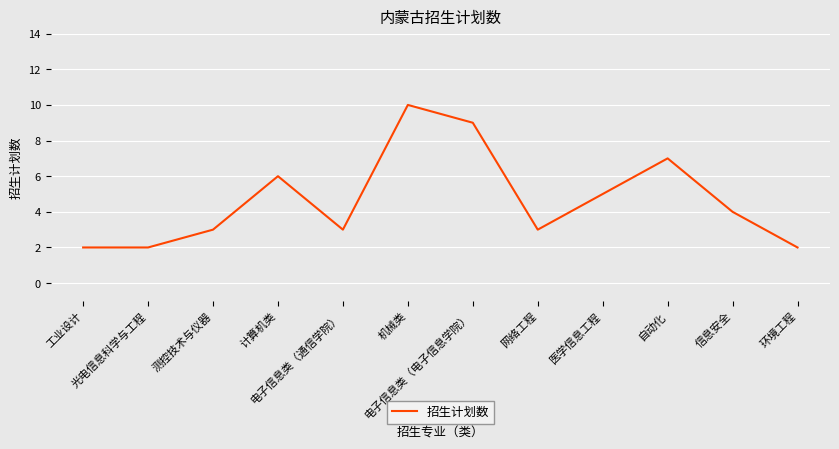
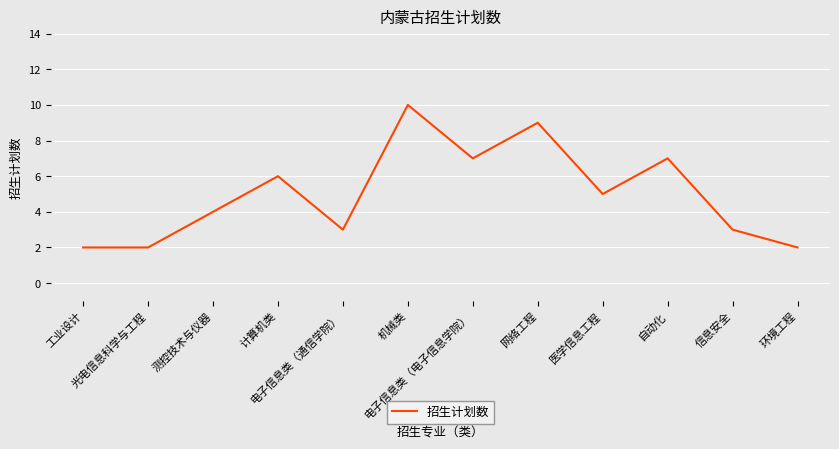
测控技术与仪器: 3 -> 4
电子信息类（电子信息学院）: 9 -> 7
网络工程: 3 -> 9
信息安全: 4 -> 3
